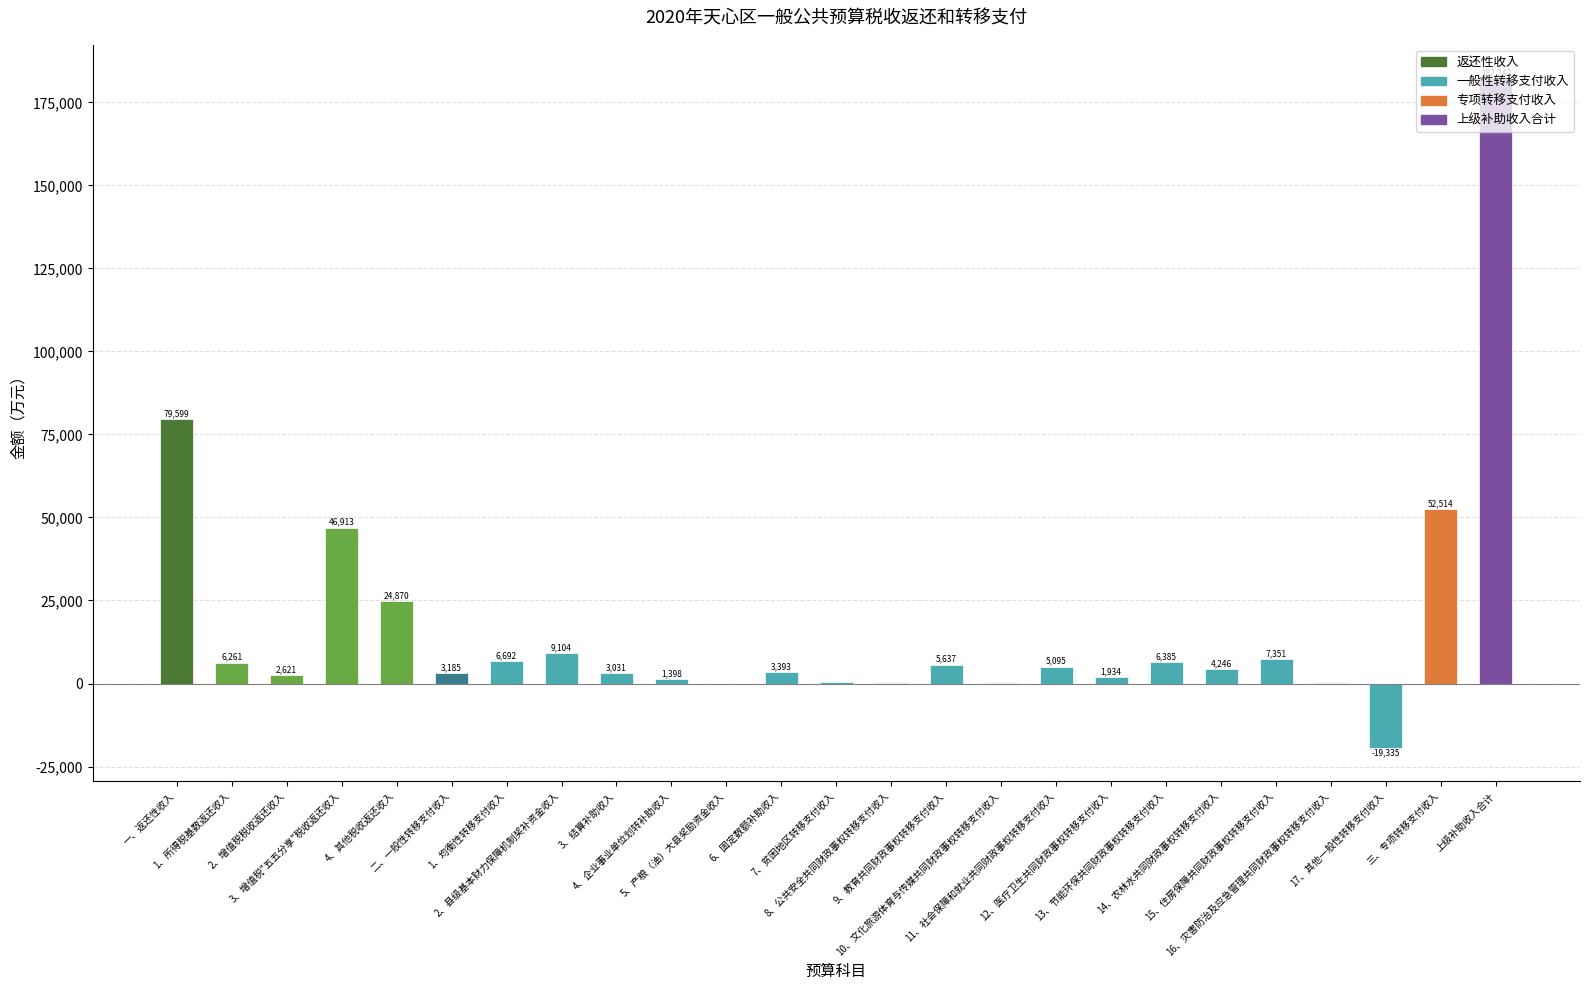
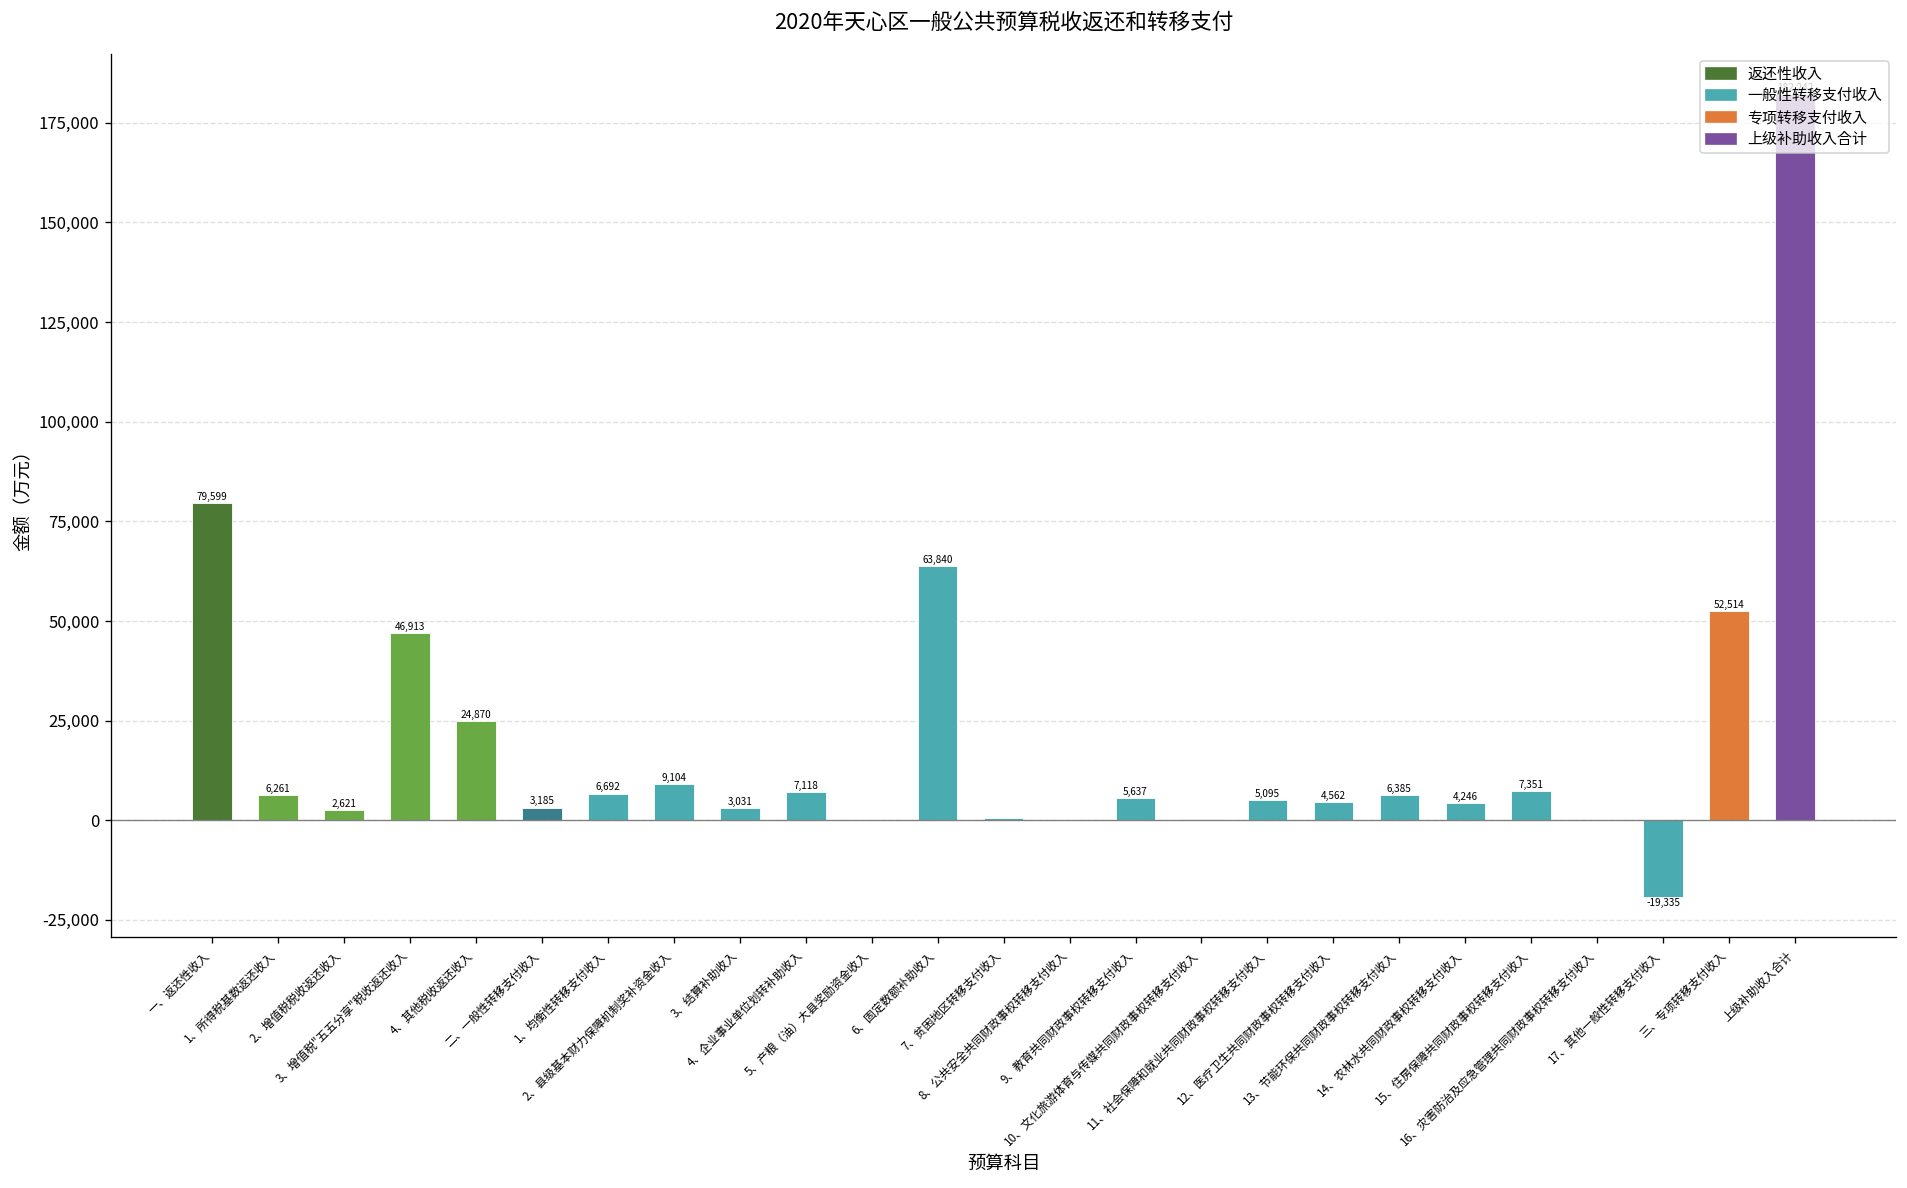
4、企业事业单位划转补助收入: 1,398 -> 7,118
6、固定数额补助收入: 3,393 -> 63,840
12、医疗卫生共同财政事权转移支付收入: 1,934 -> 4,562
